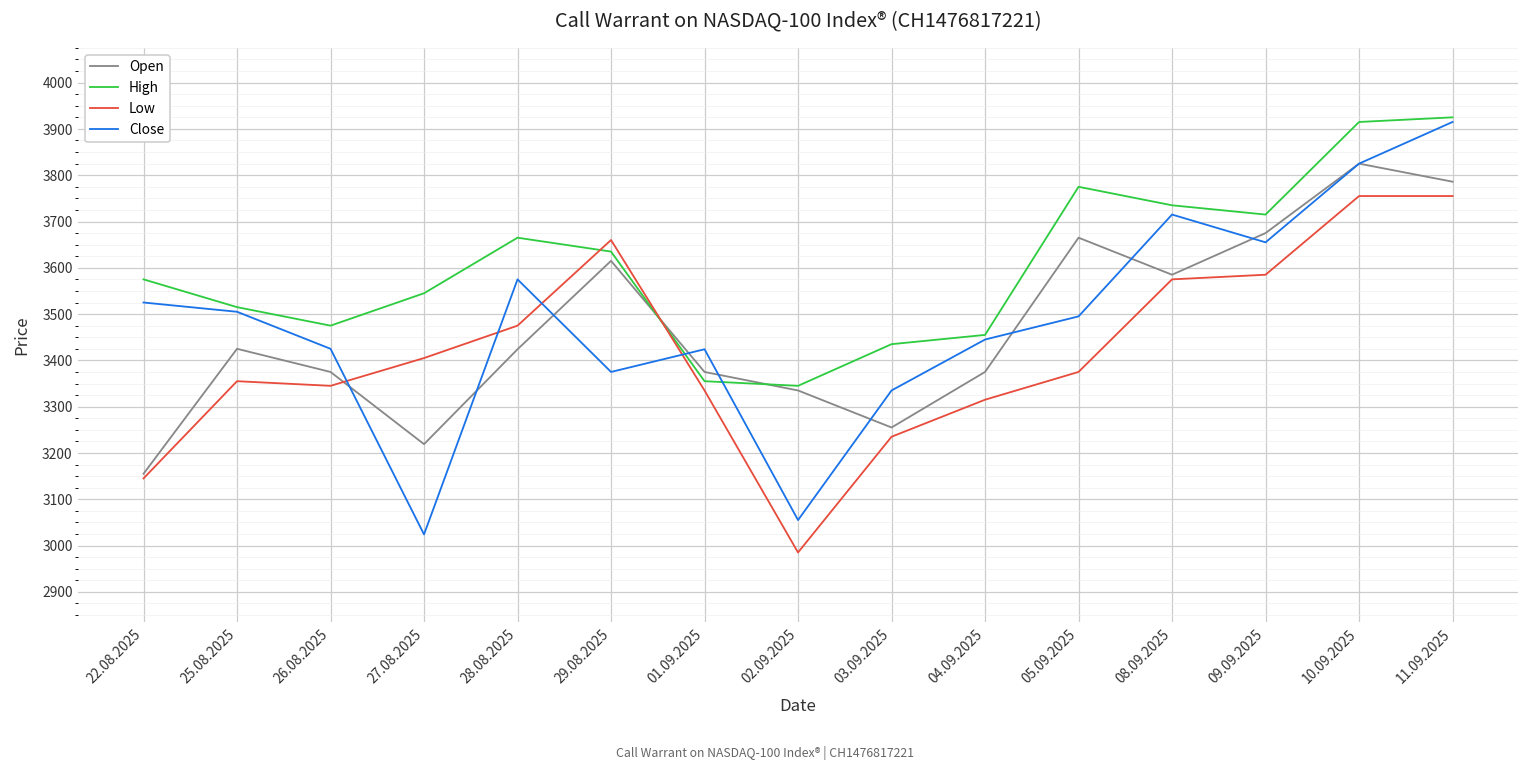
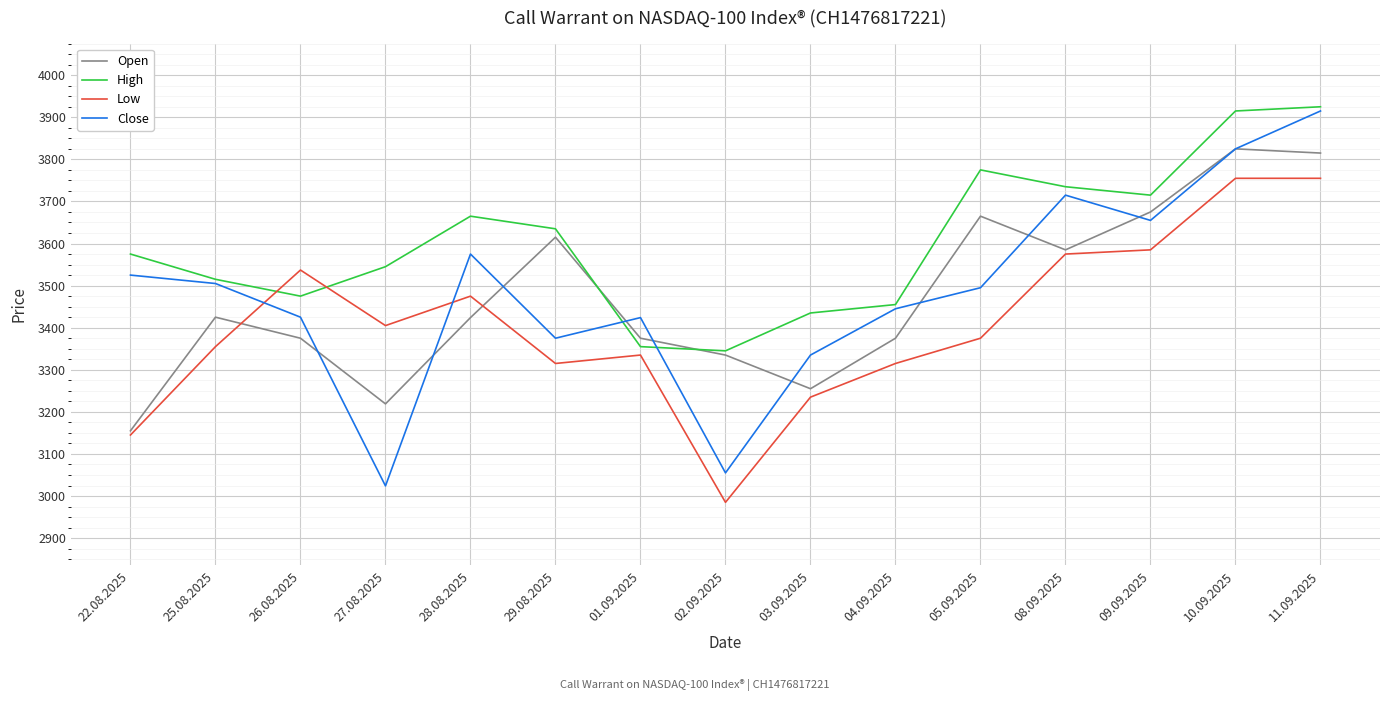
Low, 26.08.2025: 3350 -> 3540
Low, 29.08.2025: 3660 -> 3320
Open, 11.09.2025: 3790 -> 3820
